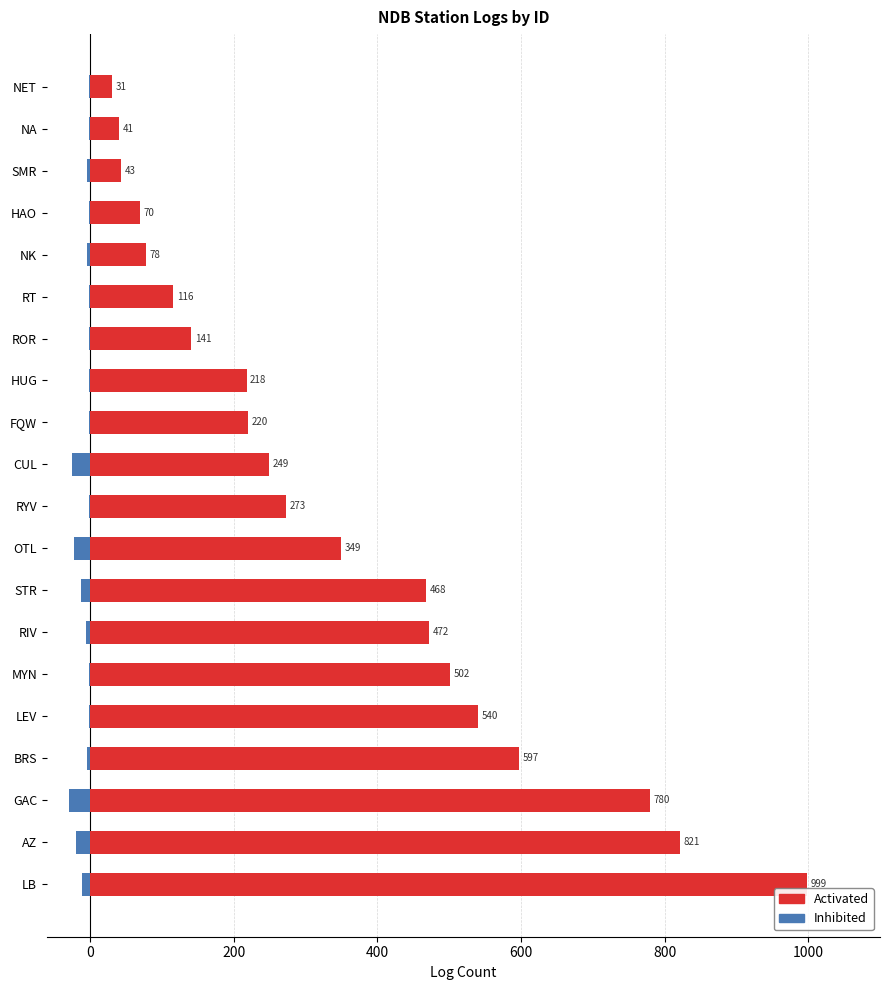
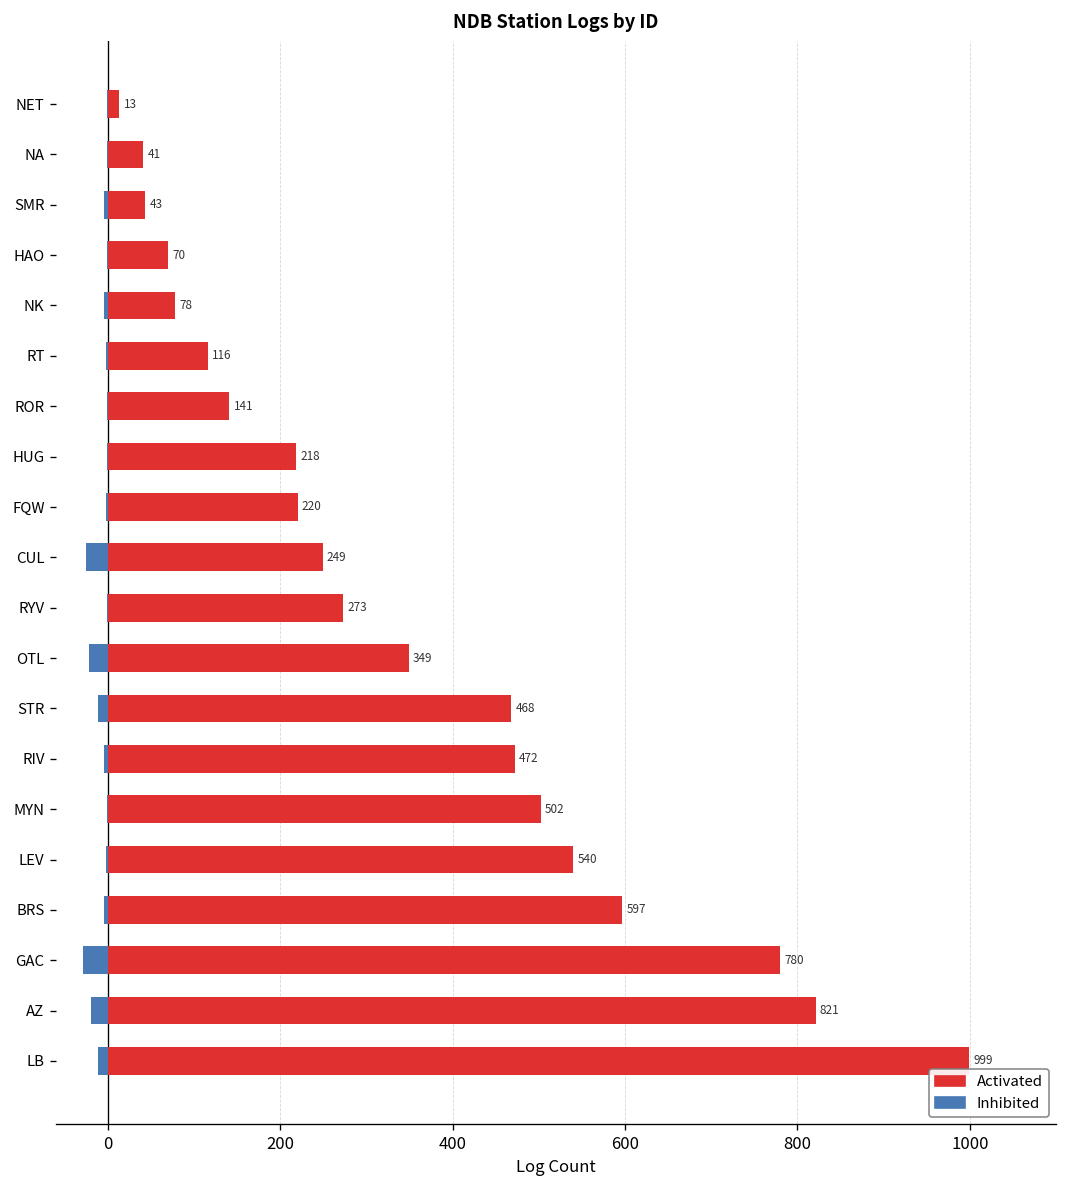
Activated, NET: 31 -> 13
